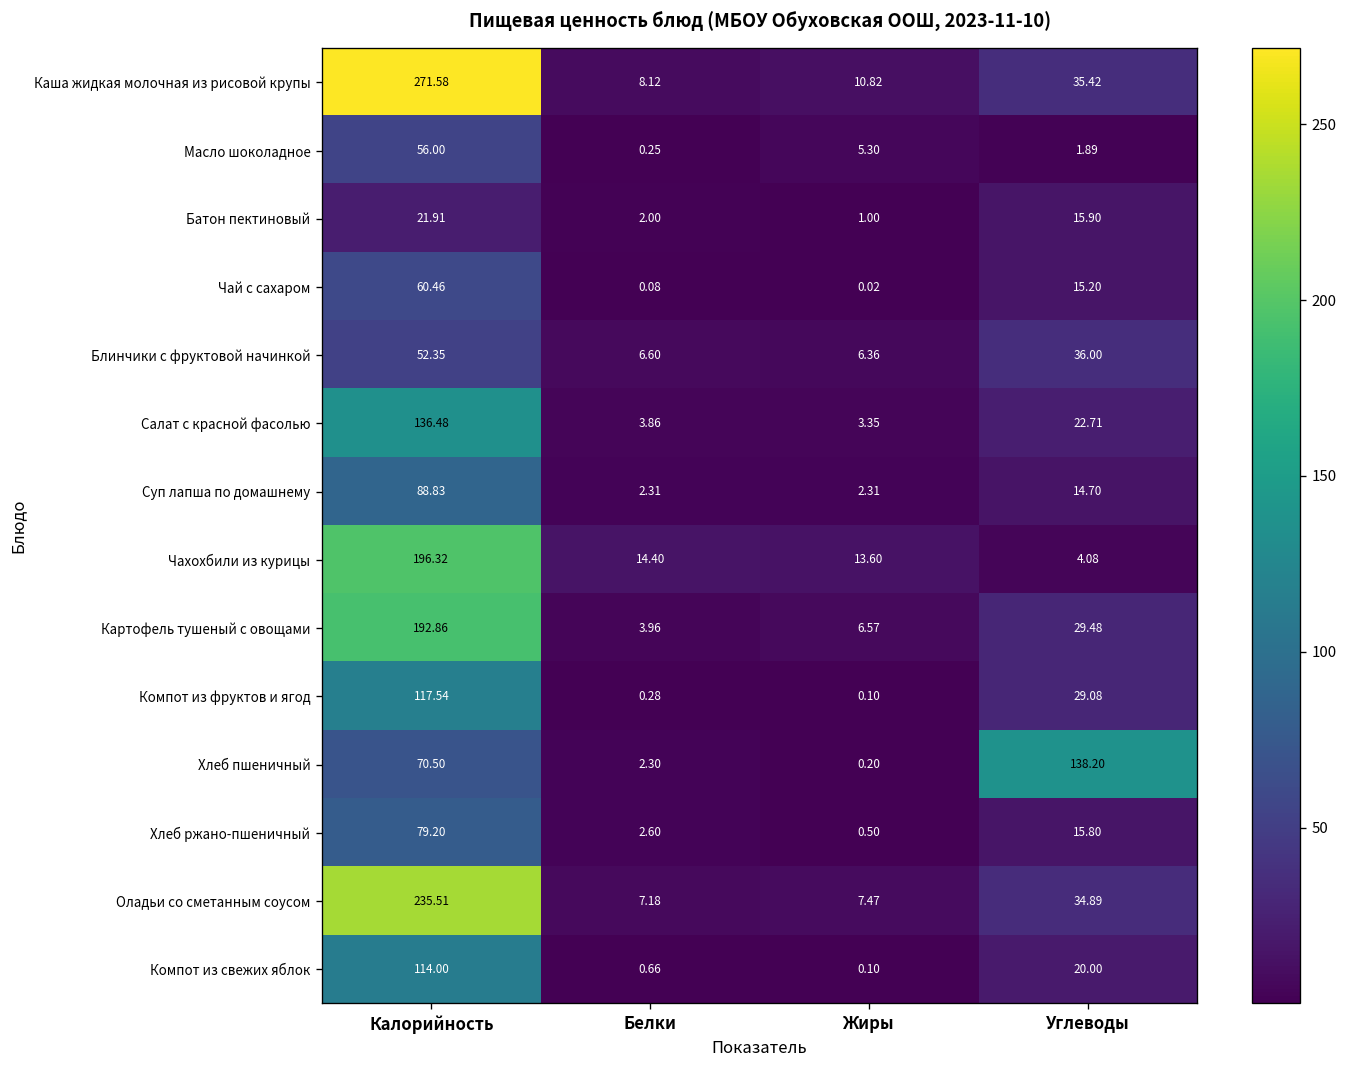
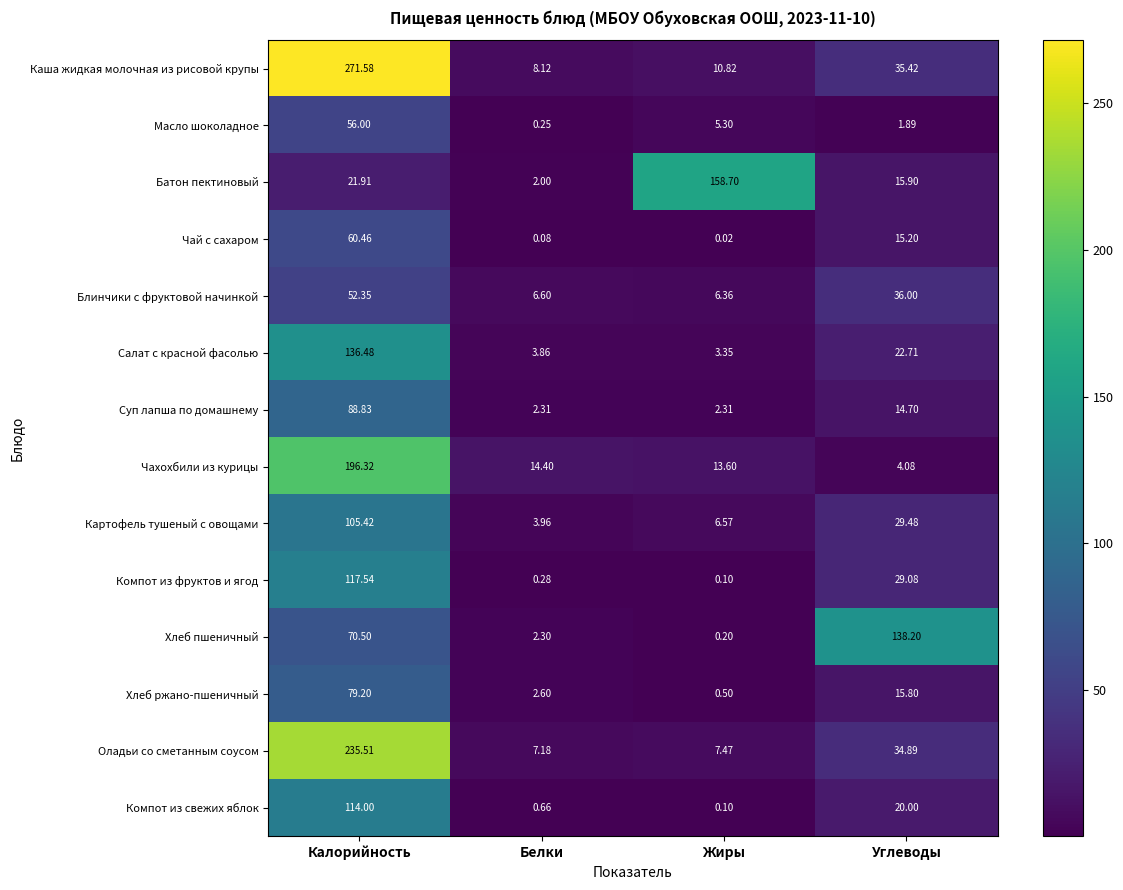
Батон пектиновый, Жиры: 1.00 -> 158.70
Картофель тушеный с овощами, Калорийность: 192.86 -> 105.42
